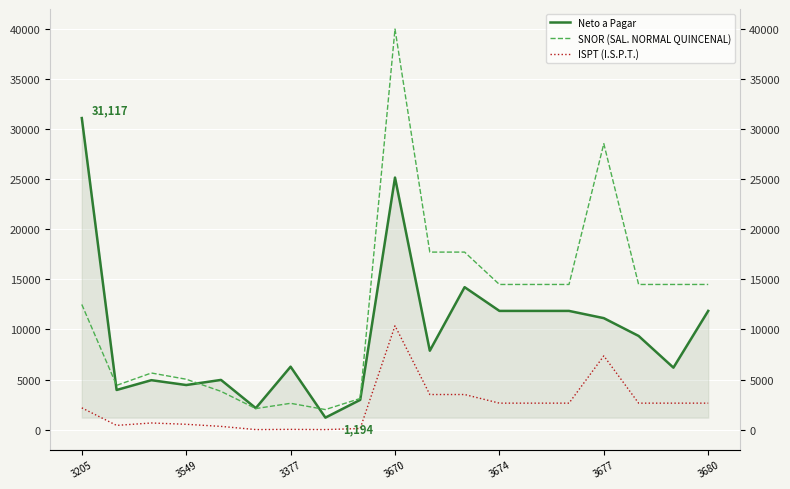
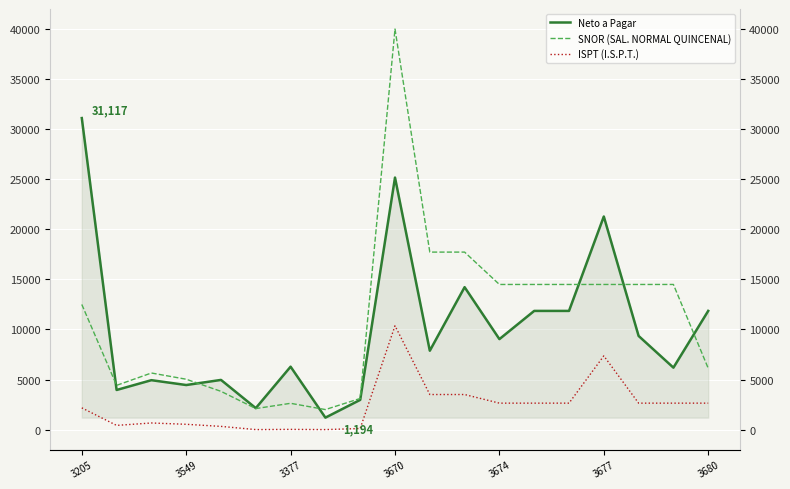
Neto a Pagar, 3674: 11900 -> 9000
Neto a Pagar, 3677: 11100 -> 21300
SNOR (SAL. NORMAL QUINCENAL), 3677: 28600 -> 14500
SNOR (SAL. NORMAL QUINCENAL), 3680: 14500 -> 6100
